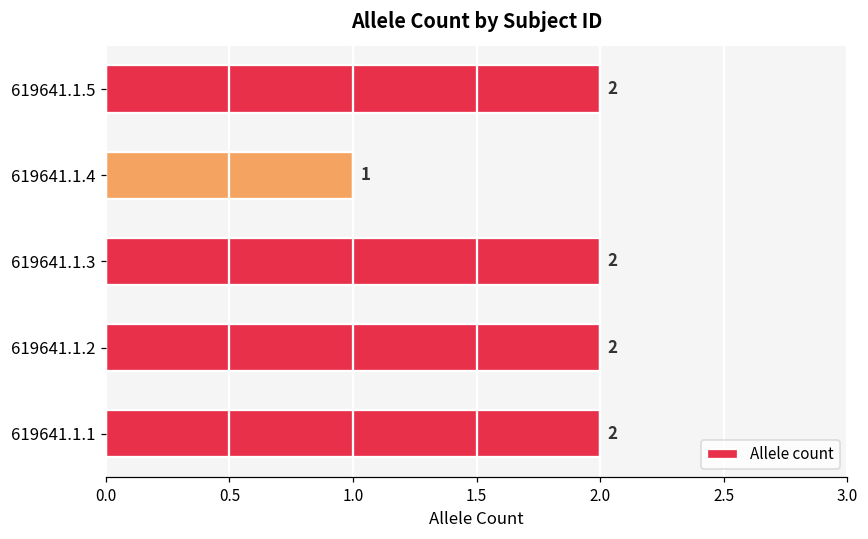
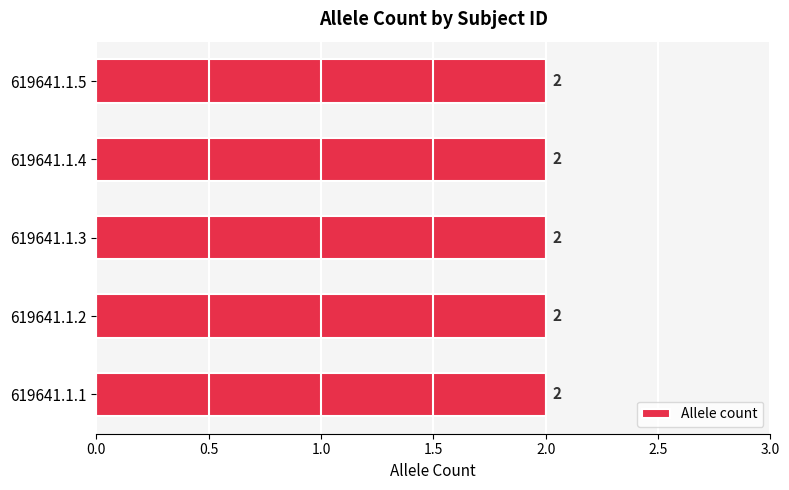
619641.1.4: 1 -> 2
